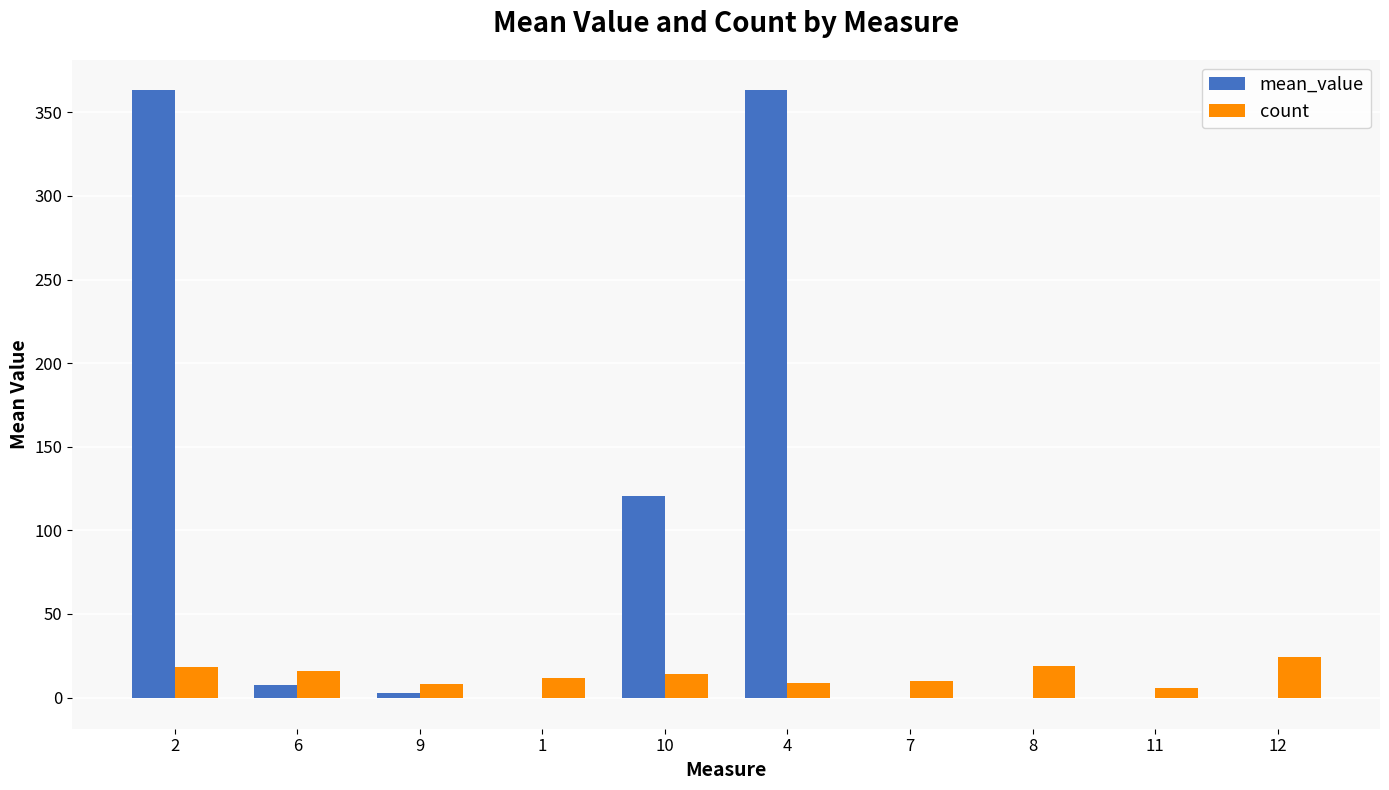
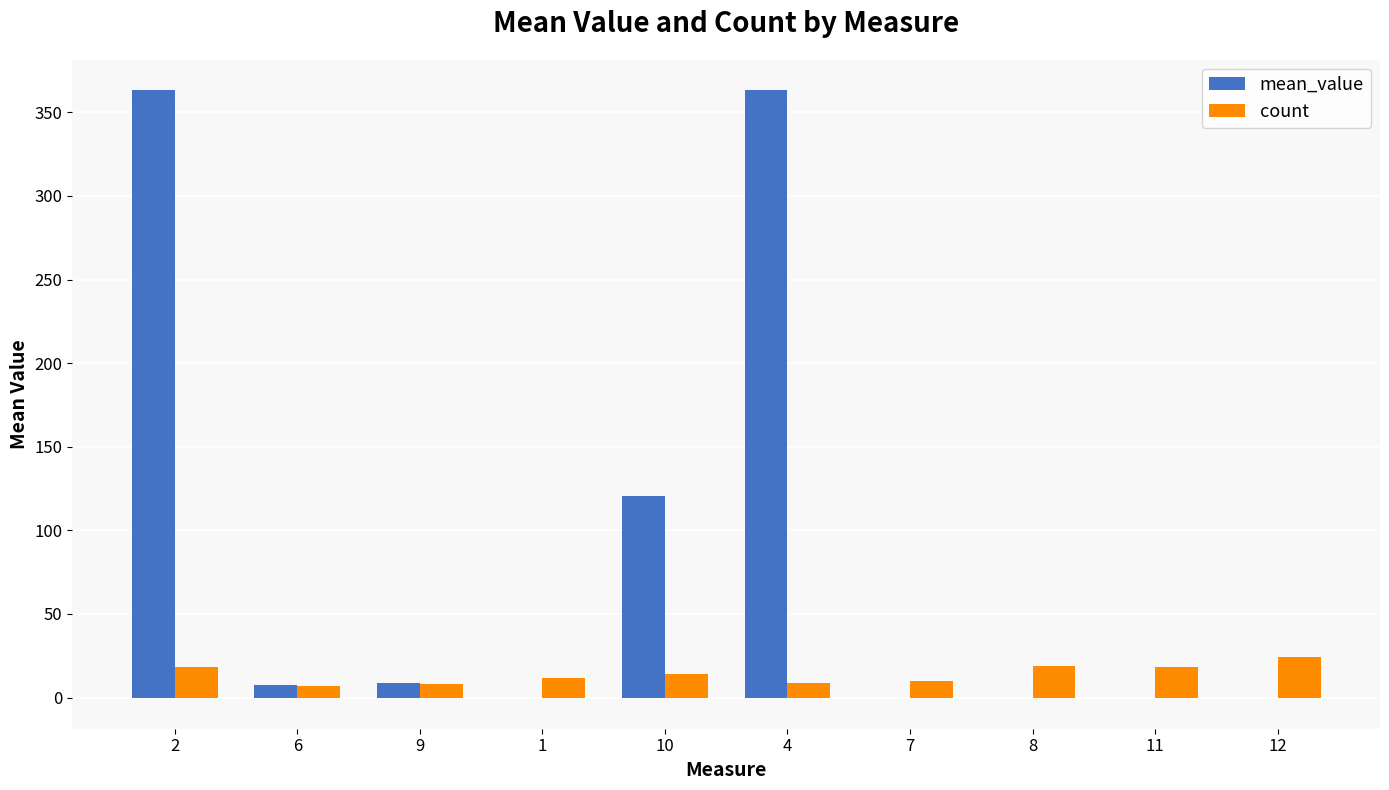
count, 6: 16 -> 7
mean_value, 9: 3 -> 9
count, 11: 6 -> 18
